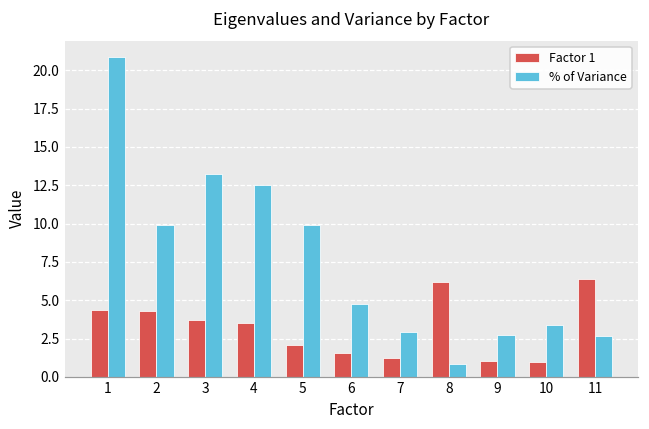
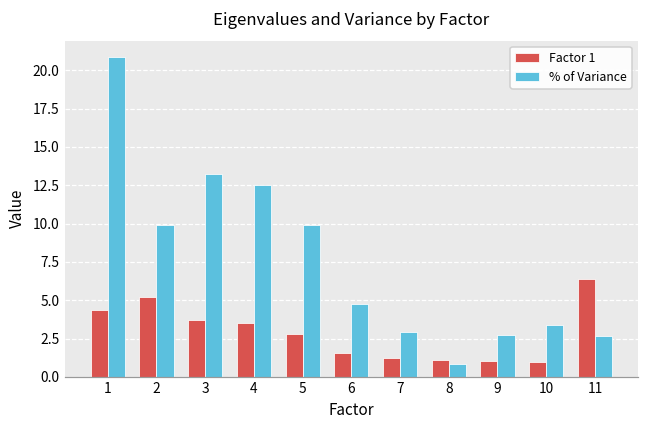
Factor 1, 2: 4.3 -> 5.2
Factor 1, 5: 2.1 -> 2.8
Factor 1, 8: 6.2 -> 1.1
